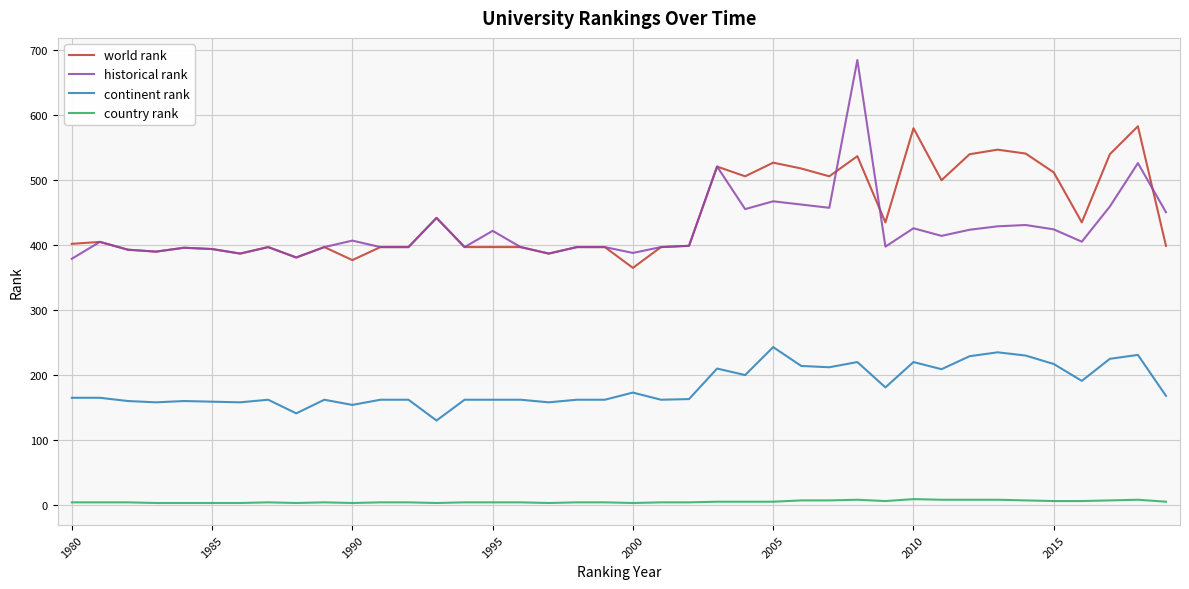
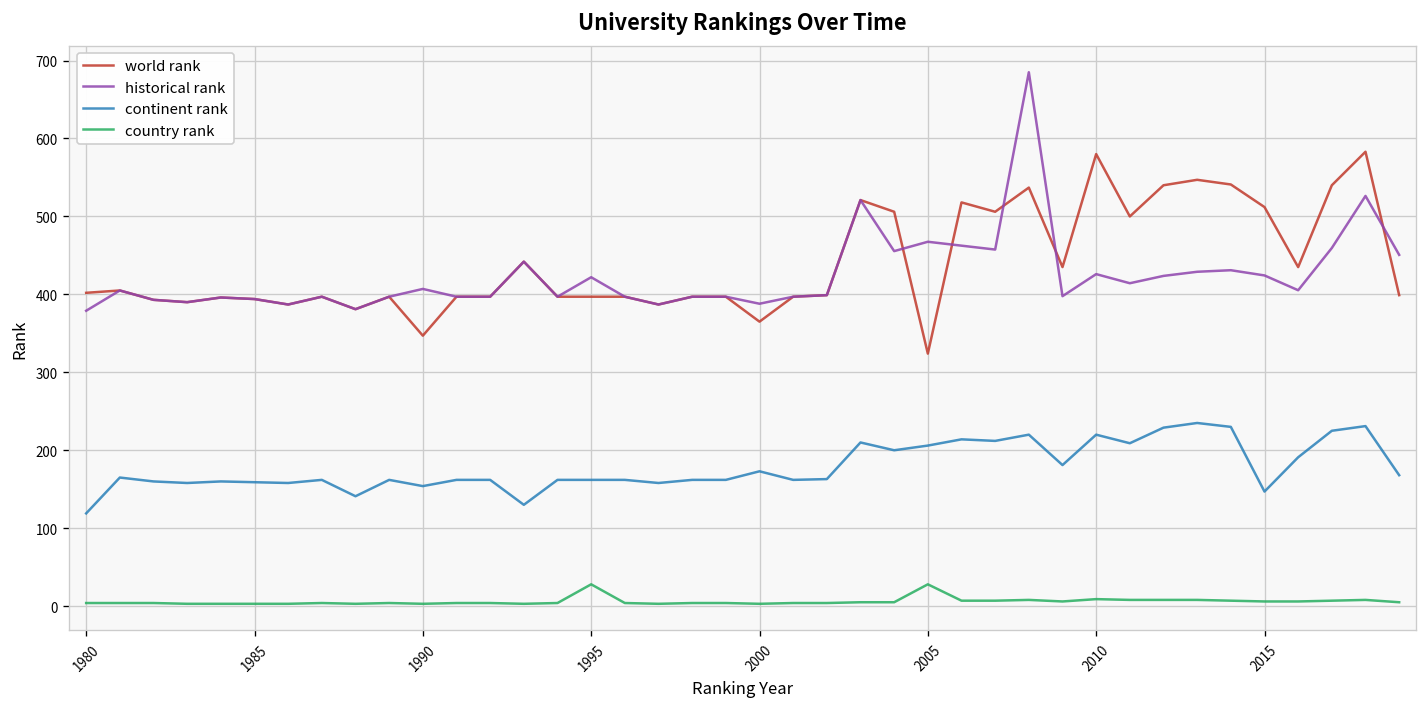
continent rank, 1980: 170 -> 120
world rank, 1990: 380 -> 350
country rank, 1995: 0 -> 30
world rank, 2005: 530 -> 320
continent rank, 2005: 240 -> 210
country rank, 2005: 10 -> 30
continent rank, 2015: 220 -> 150
